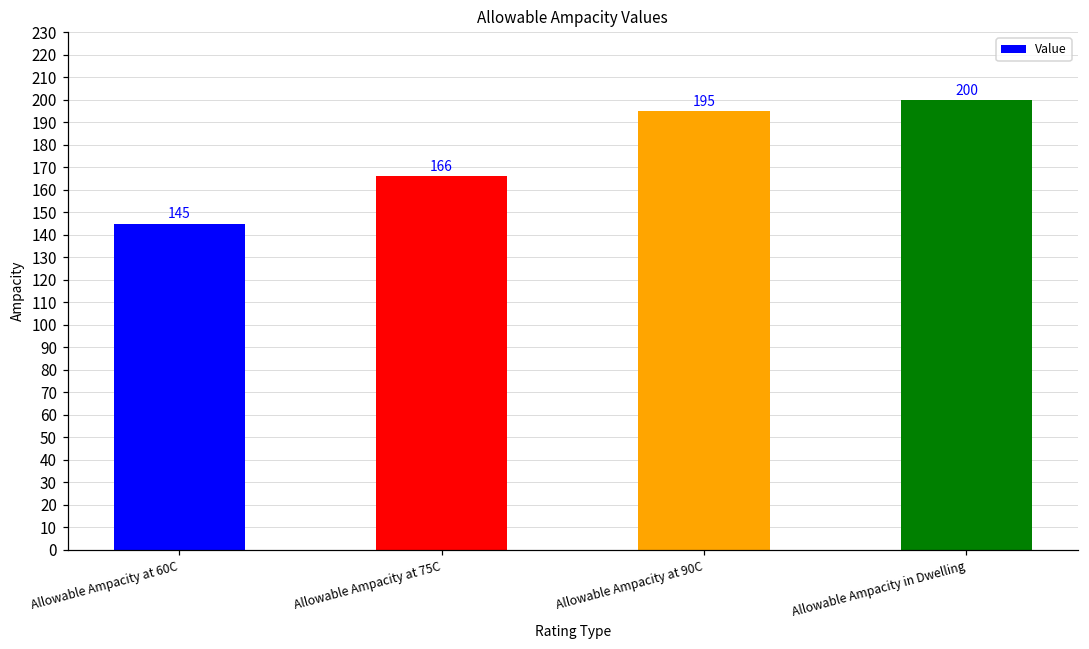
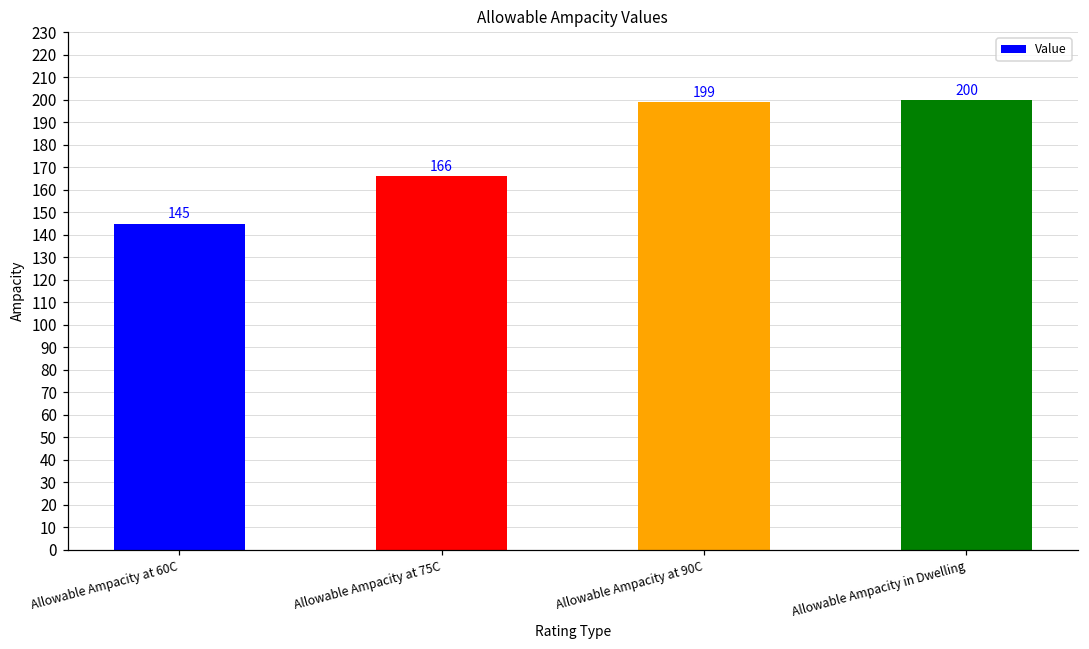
Allowable Ampacity at 90C: 195 -> 199
